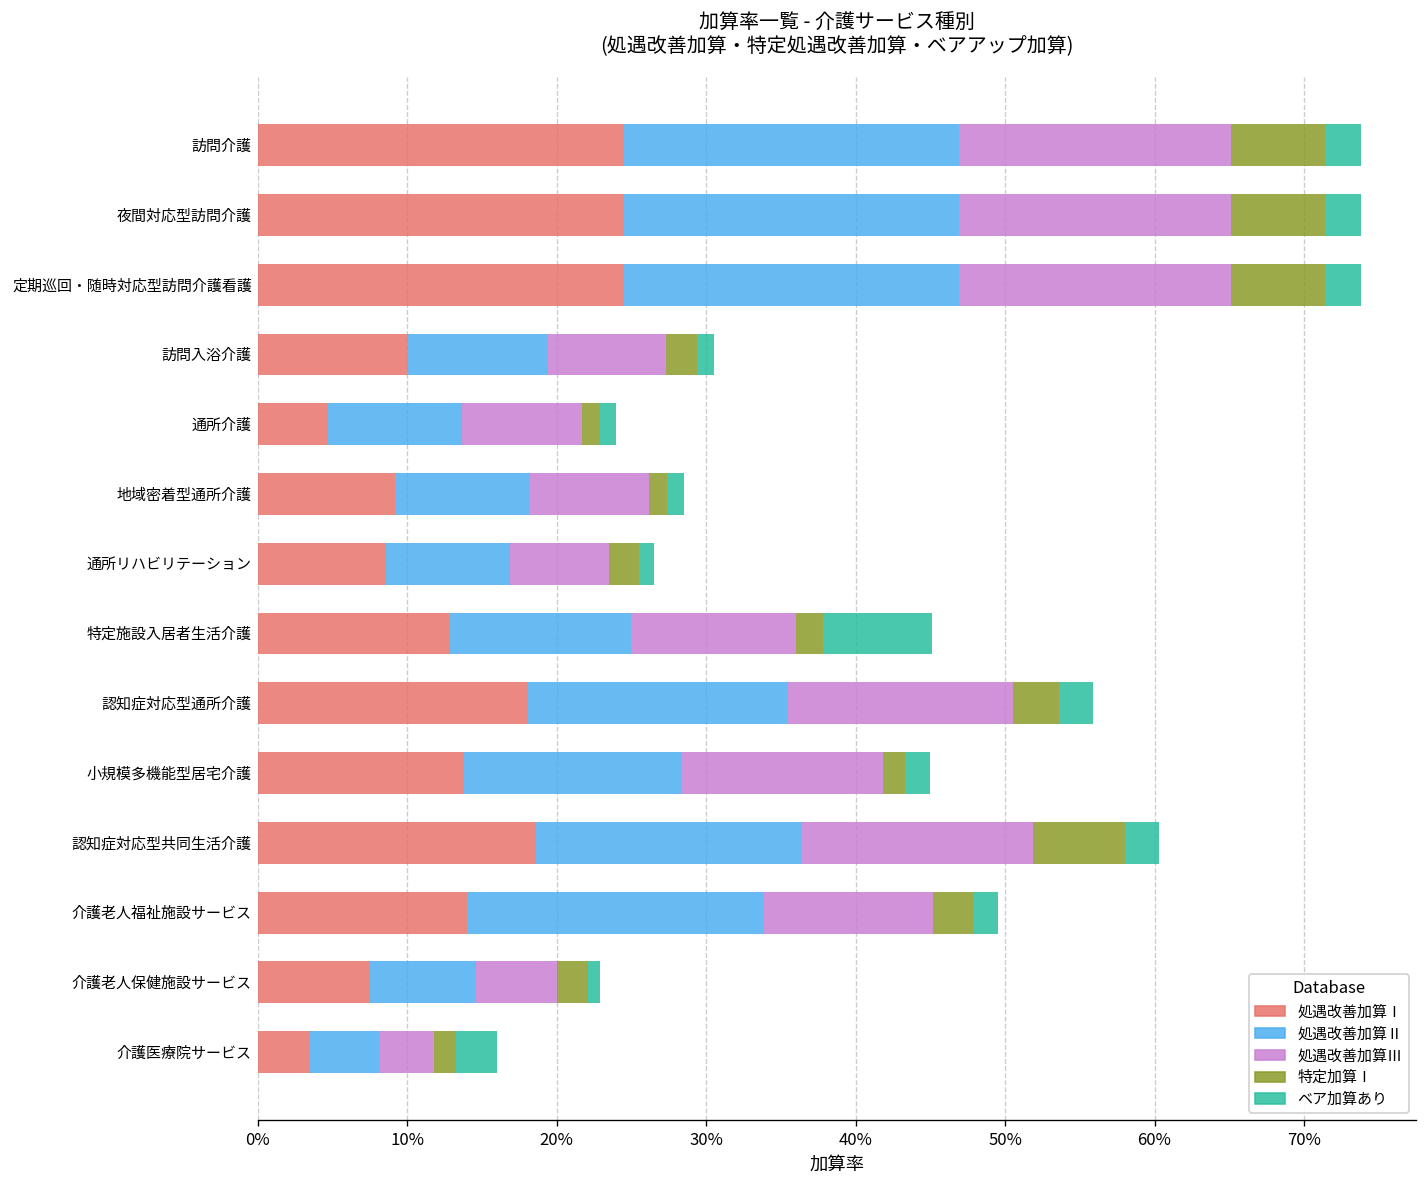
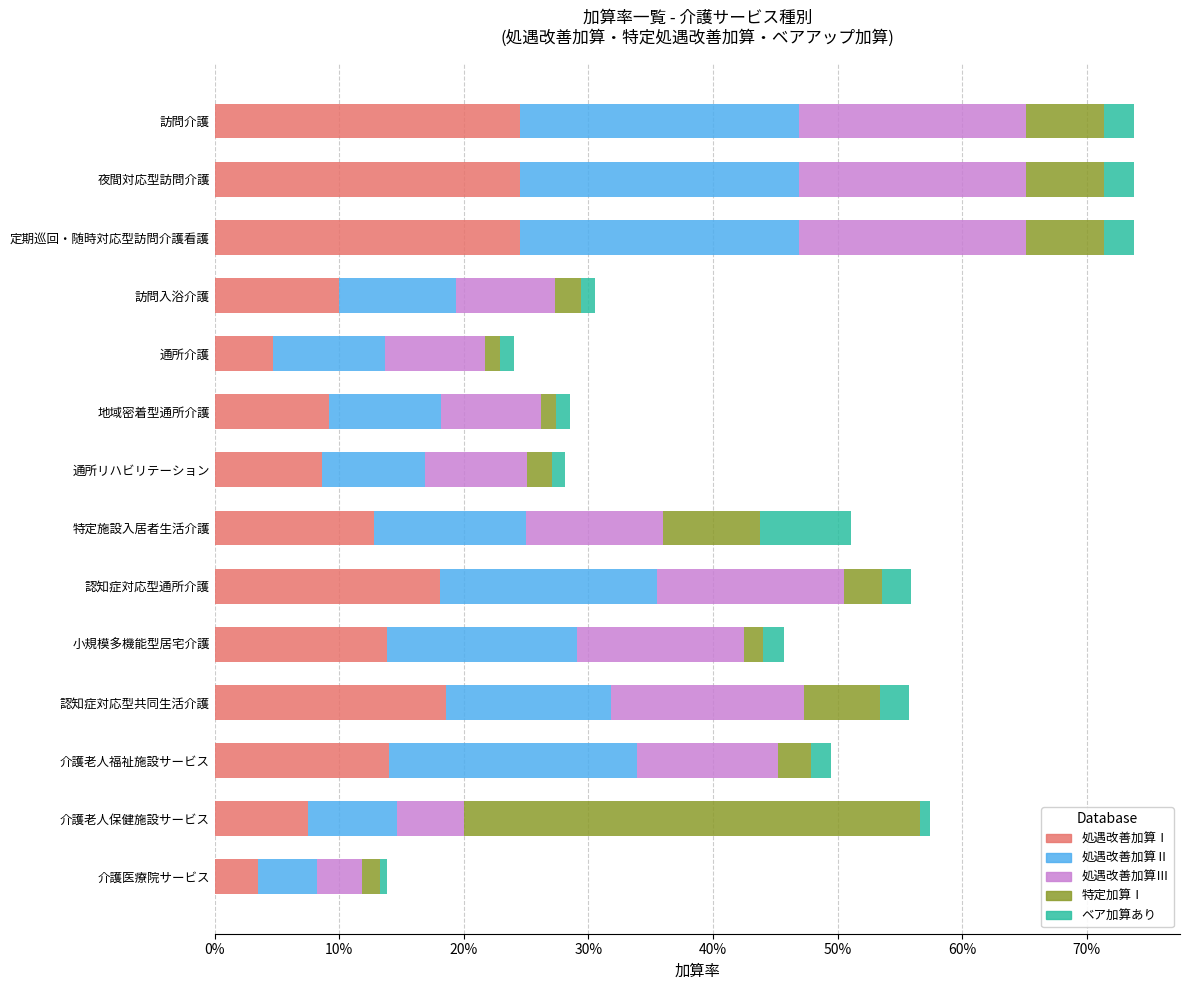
処遇改善加算Ⅲ, 通所リハビリテーション: 6.6% -> 8.2%
特定加算Ⅰ, 特定施設入居者生活介護: 1.8% -> 7.8%
処遇改善加算Ⅱ, 小規模多機能型居宅介護: 14.6% -> 15.3%
処遇改善加算Ⅱ, 認知症対応型共同生活介護: 17.8% -> 13.2%
特定加算Ⅰ, 介護老人保健施設サービス: 2.1% -> 36.6%
ベア加算あり, 介護医療院サービス: 2.7% -> 0.5%
